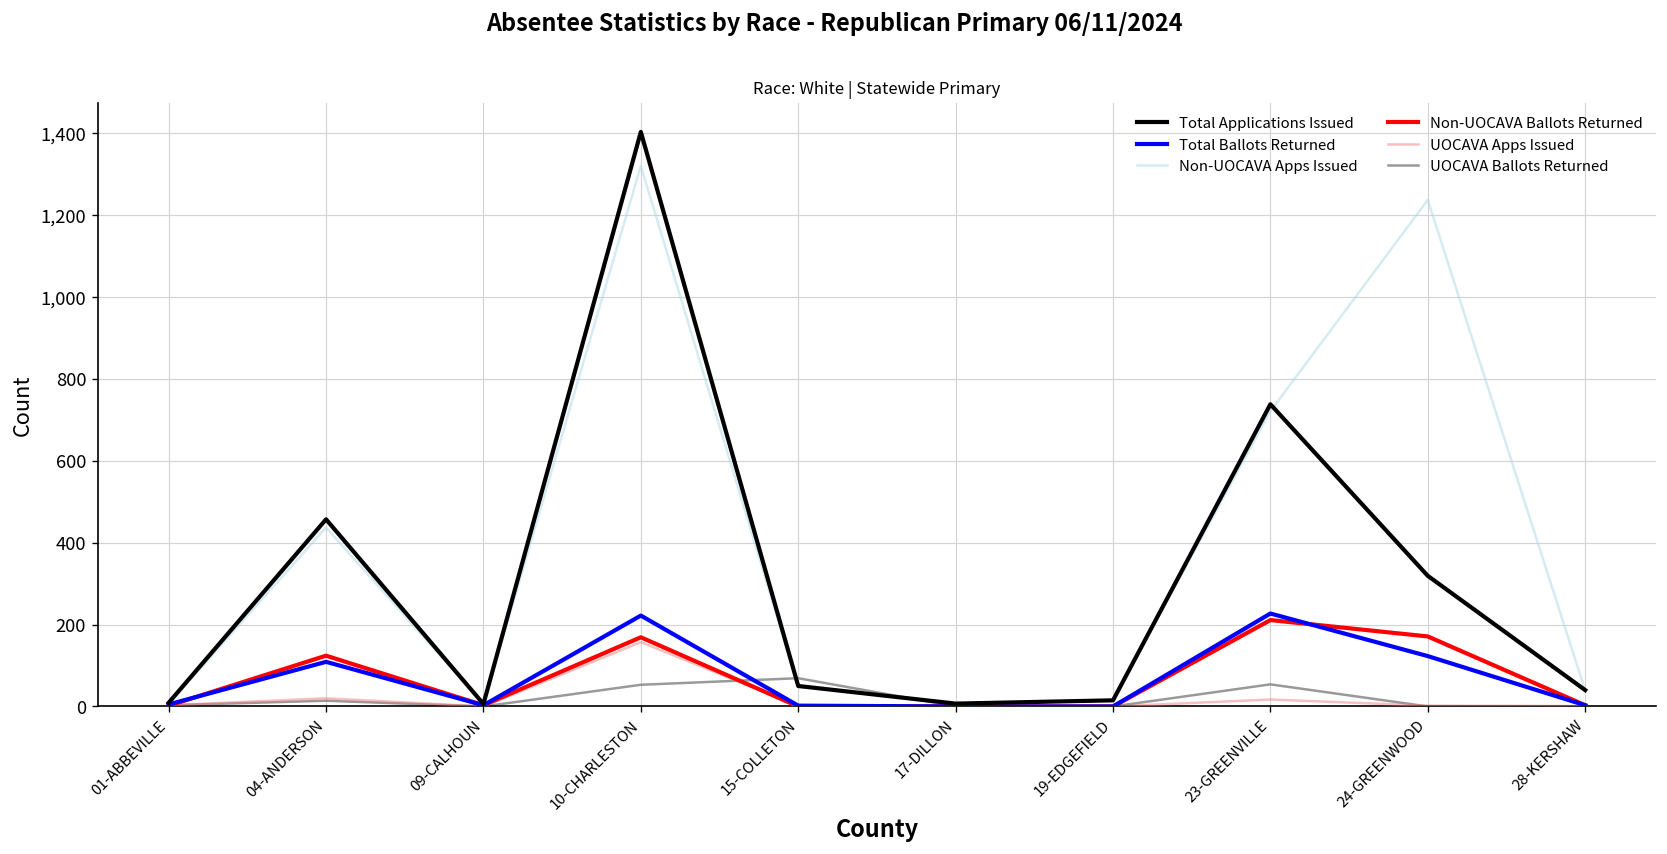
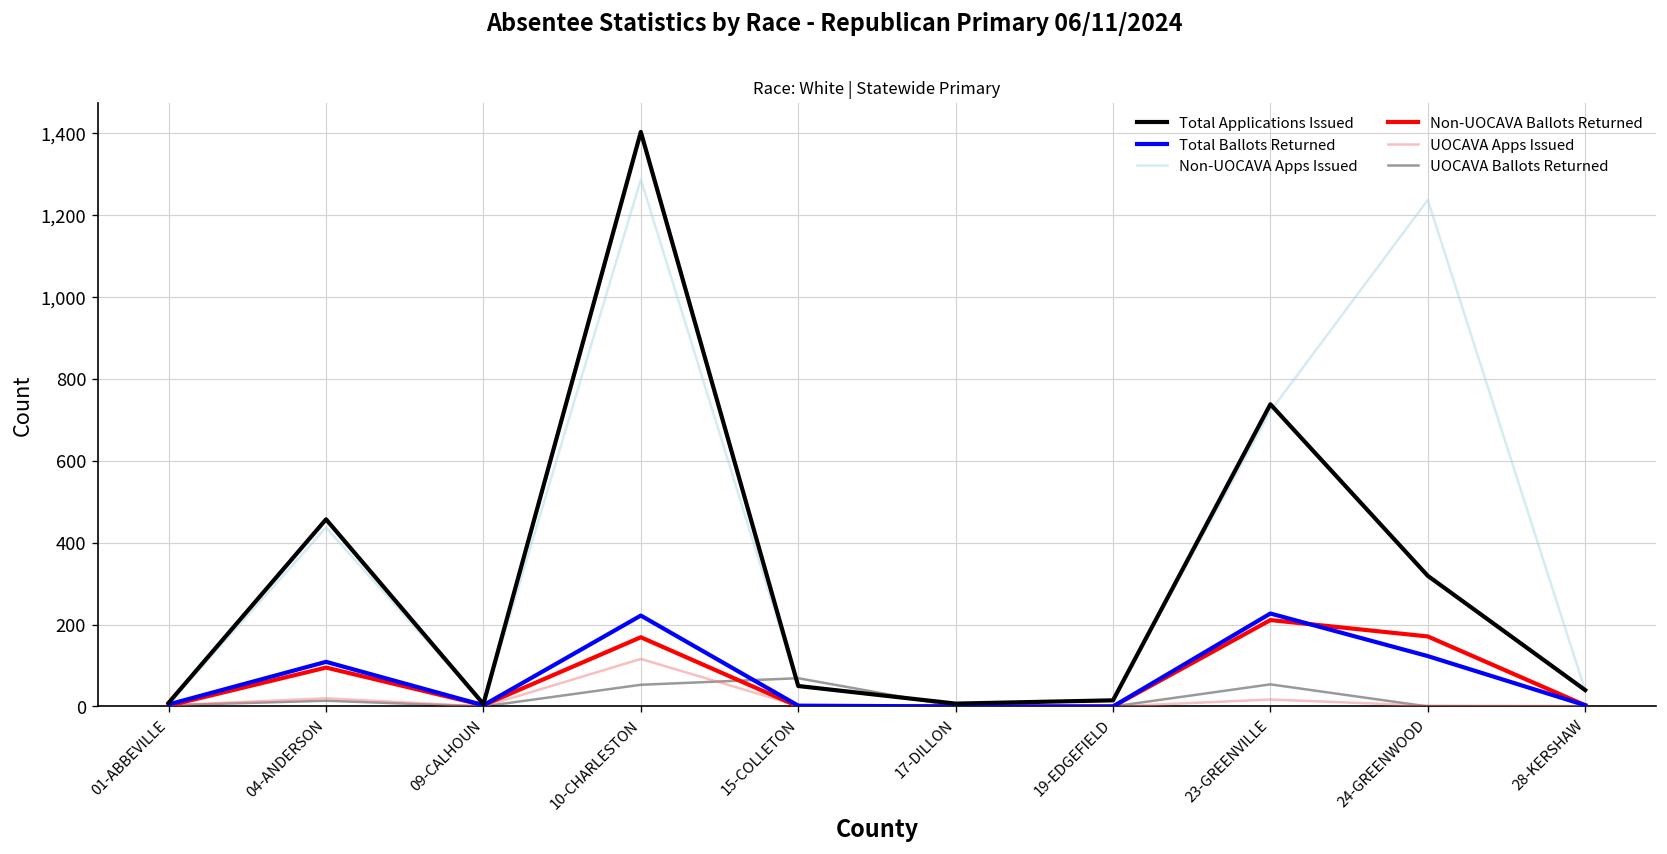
Non-UOCAVA Ballots Returned, 04-ANDERSON: 120 -> 100
Non-UOCAVA Apps Issued, 10-CHARLESTON: 1,320 -> 1,290
UOCAVA Apps Issued, 10-CHARLESTON: 160 -> 120
